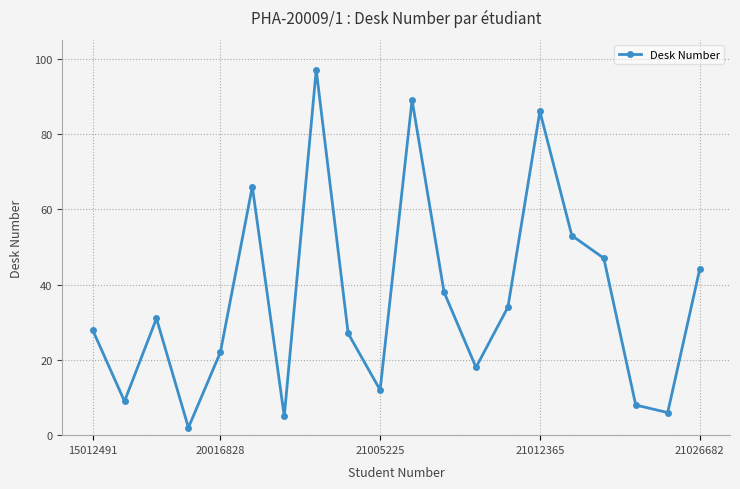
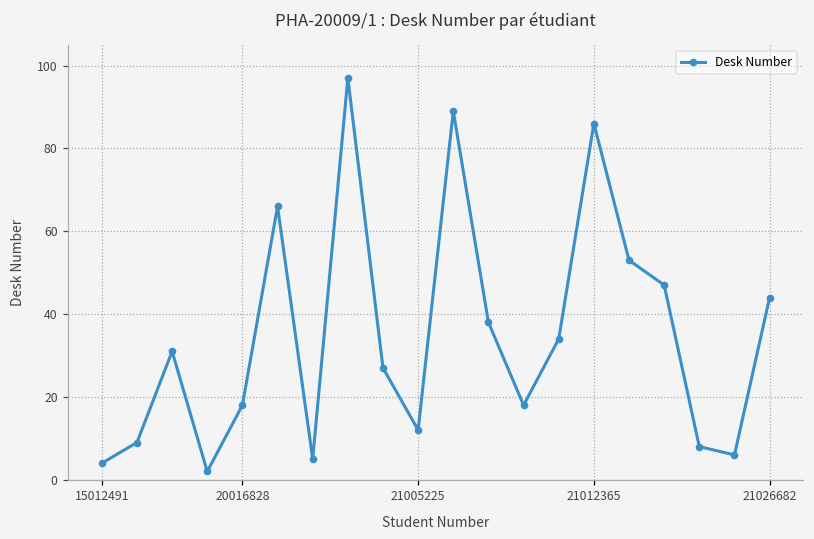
15012491: 28 -> 4
20016828: 22 -> 18
